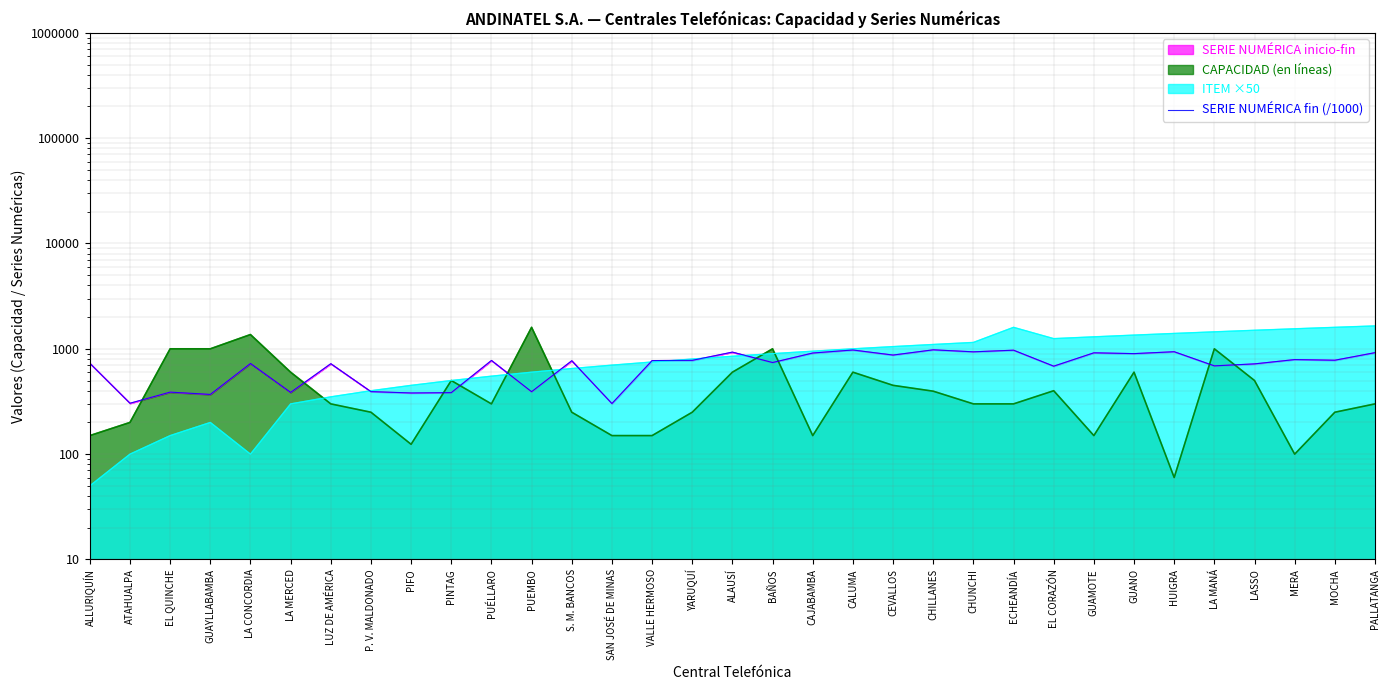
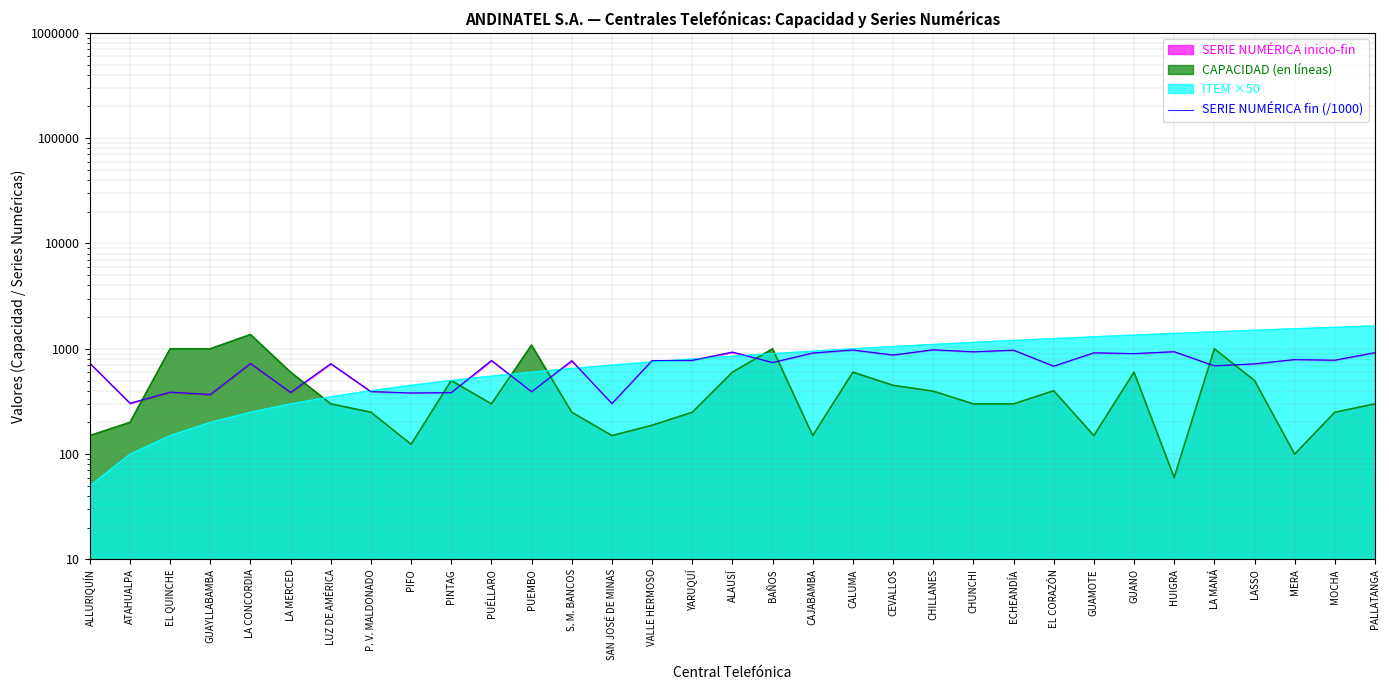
ITEM ×50, LA CONCORDIA: 100 -> 250
CAPACIDAD (en líneas), PUEMBO: 1600 -> 1100
CAPACIDAD (en líneas), VALLE HERMOSO: 150 -> 190
ITEM ×50, ECHEANDÍA: 1600 -> 1200
